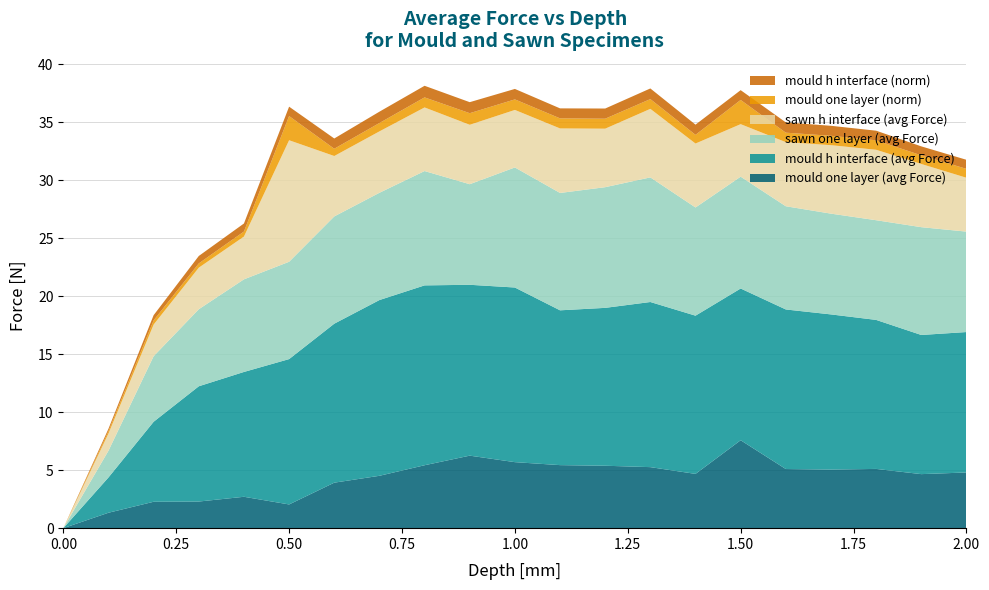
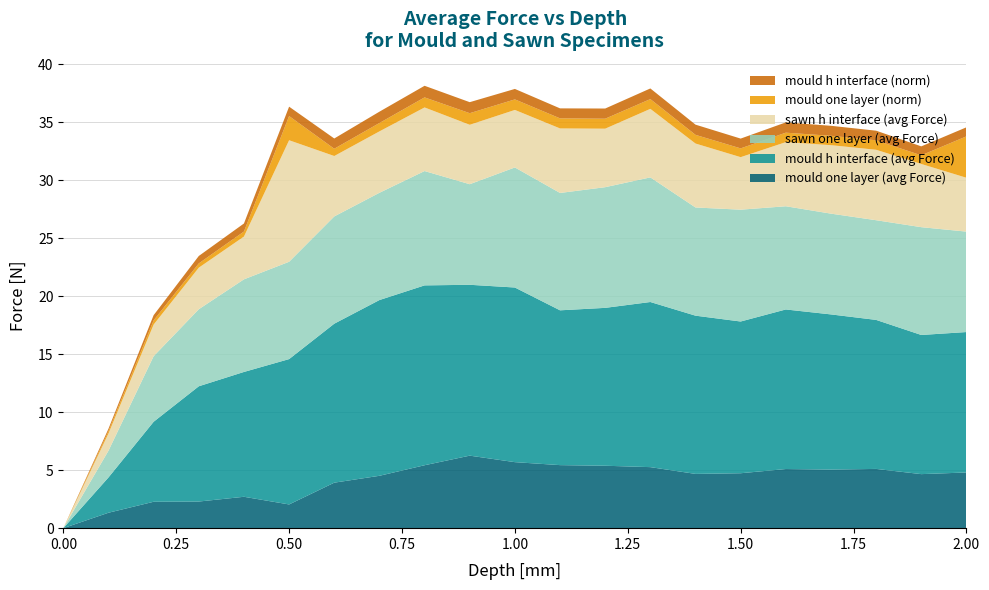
mould one layer (avg Force), 1.50: 7.6 -> 4.7
mould one layer (norm), 1.50: 2.1 -> 0.8
mould one layer (norm), 2.00: 0.8 -> 3.6
